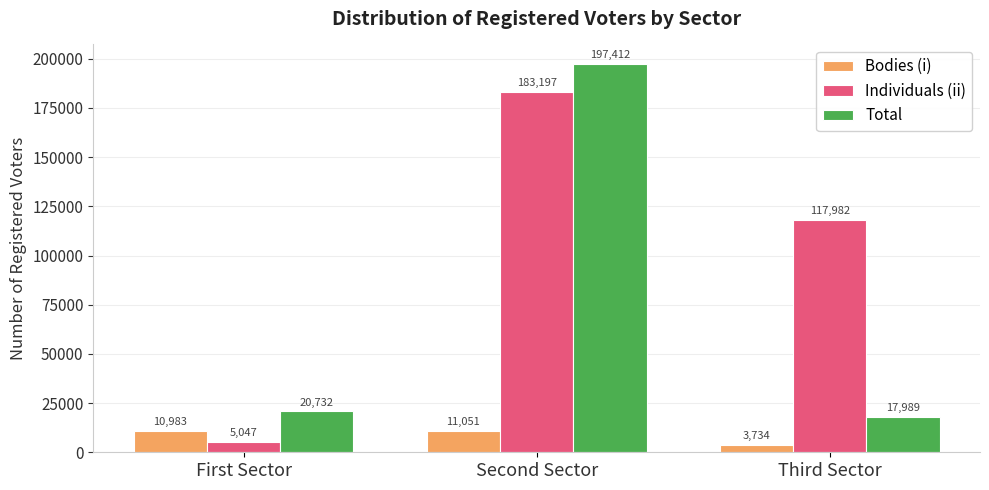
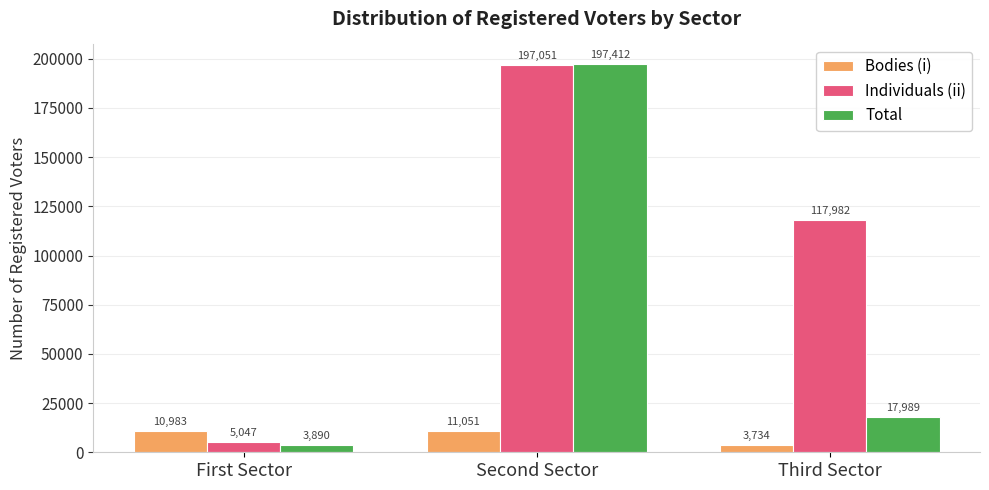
Total, First Sector: 20,732 -> 3,890
Individuals (ii), Second Sector: 183,197 -> 197,051
